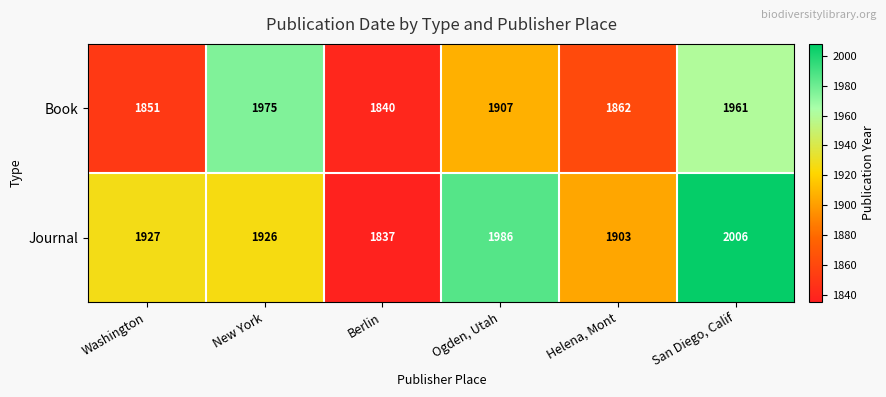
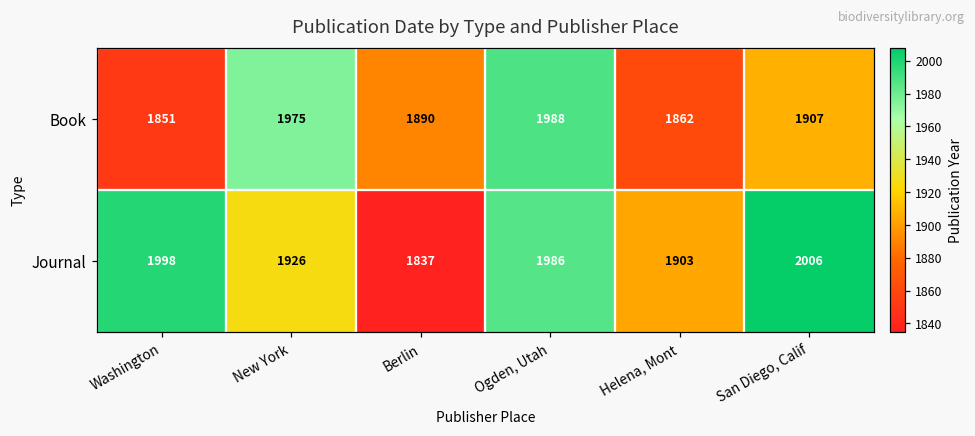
Book, Berlin: 1840 -> 1890
Book, Ogden, Utah: 1907 -> 1988
Book, San Diego, Calif: 1961 -> 1907
Journal, Washington: 1927 -> 1998
